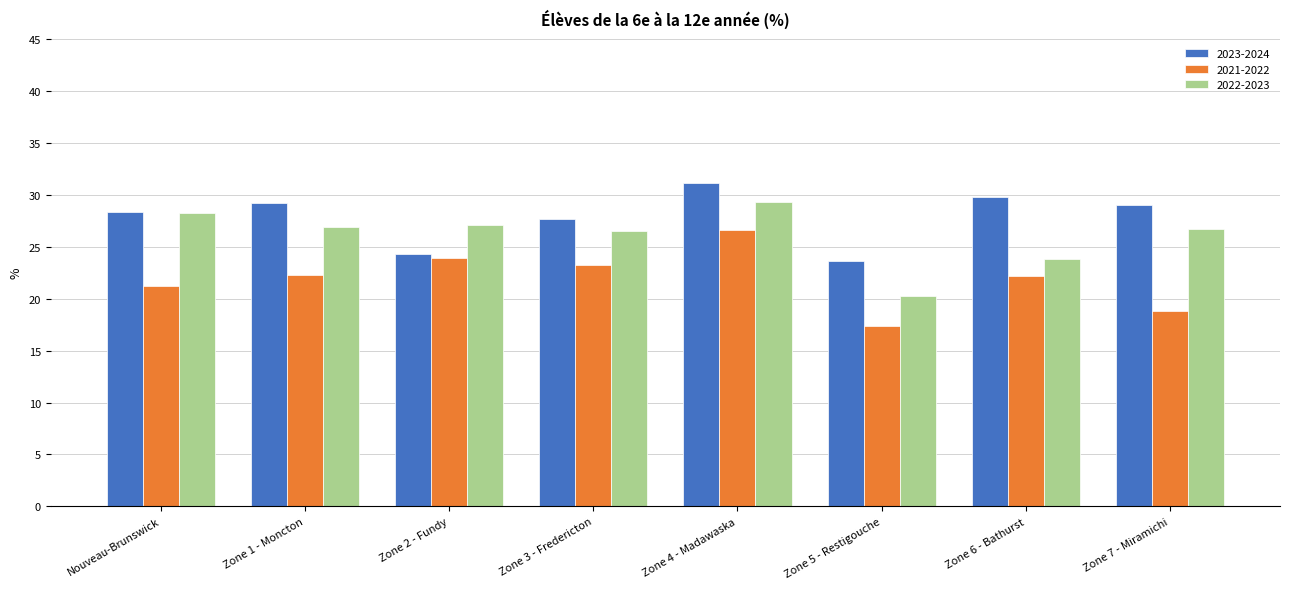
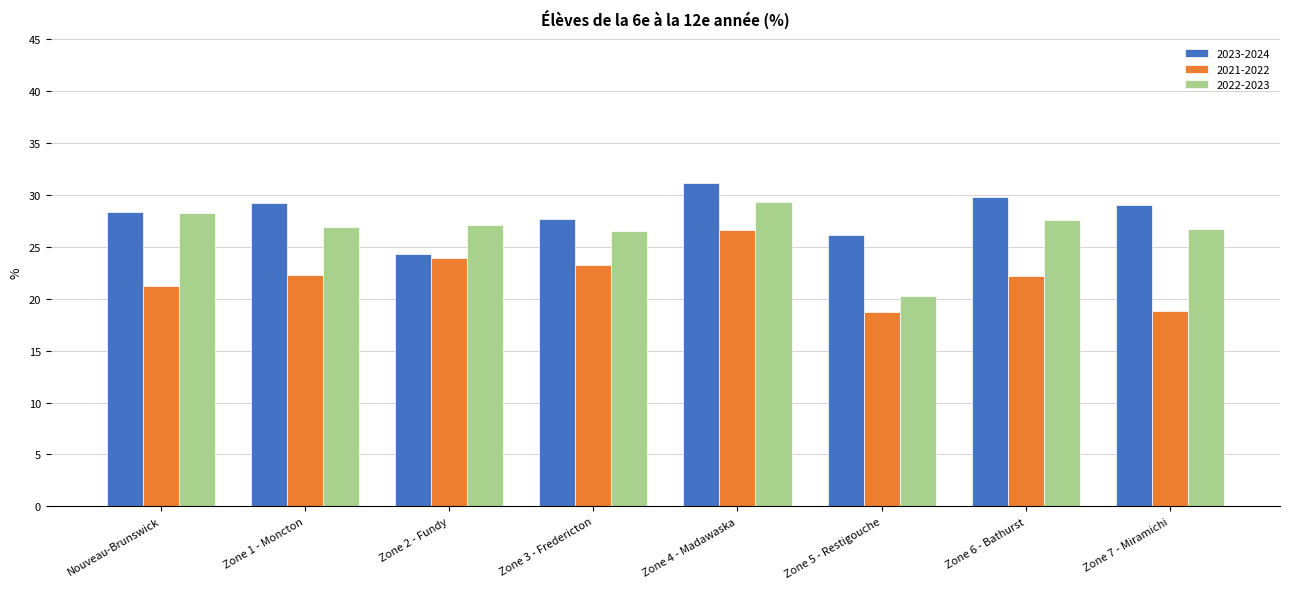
2023-2024, Zone 5 - Restigouche: 23.6 -> 26.1
2021-2022, Zone 5 - Restigouche: 17.4 -> 18.7
2022-2023, Zone 6 - Bathurst: 23.8 -> 27.6
